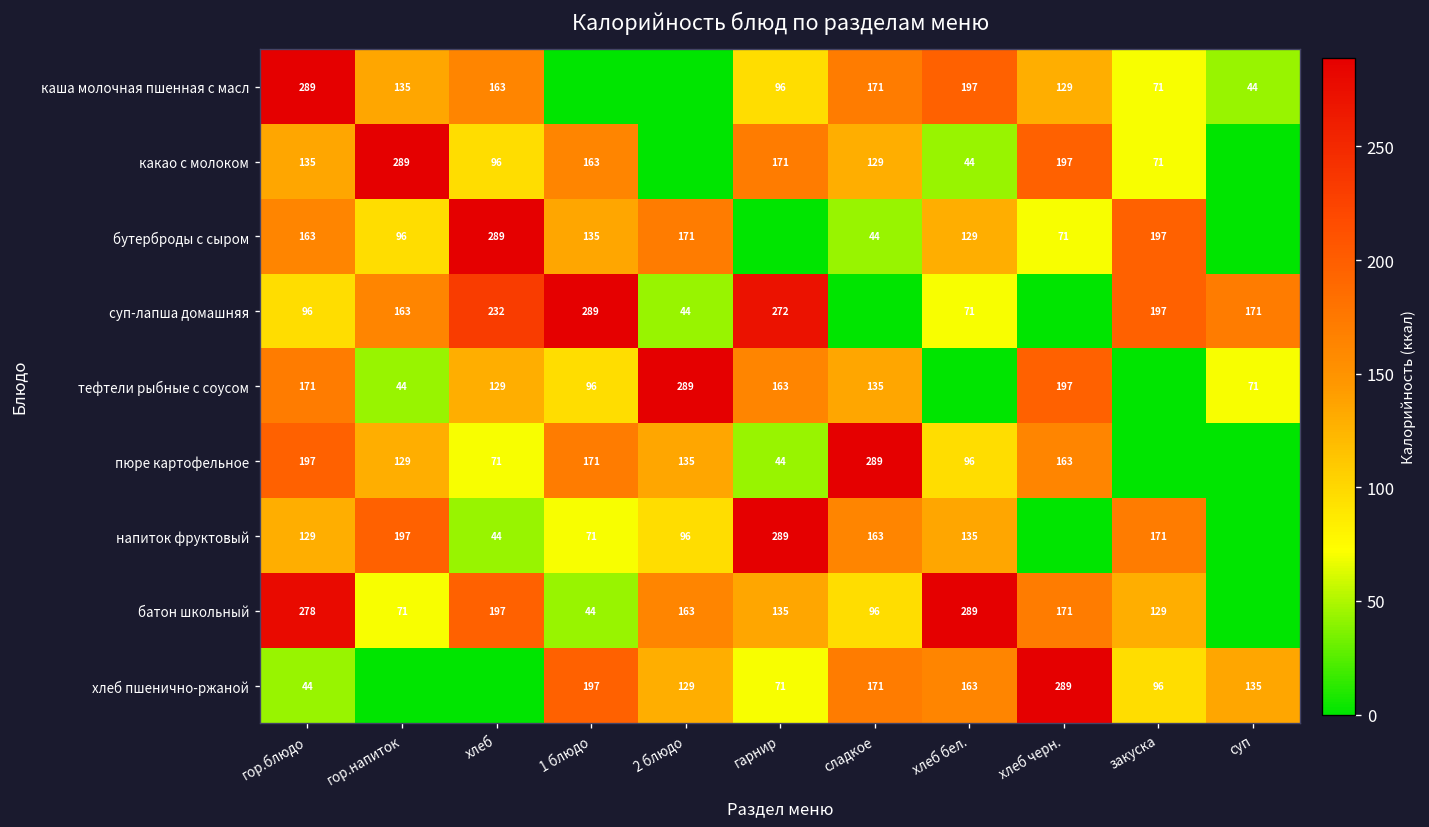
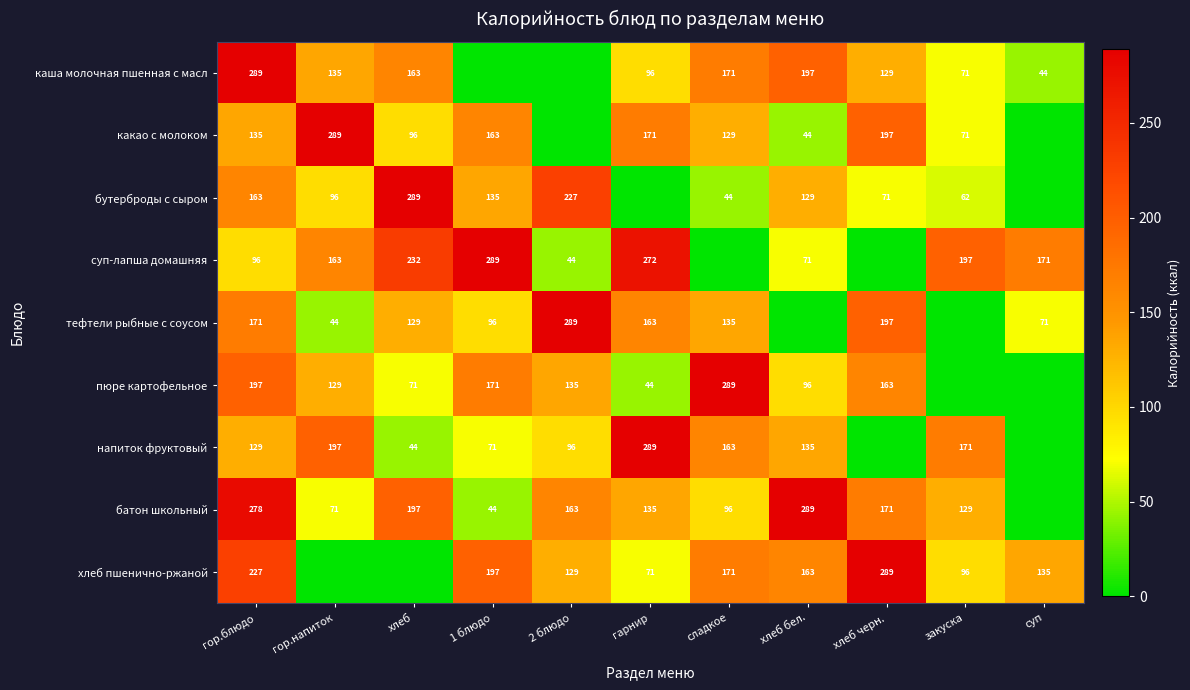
бутерброды с сыром, 2 блюдо: 171 -> 227
бутерброды с сыром, закуска: 197 -> 62
хлеб пшенично-ржаной, гор.блюдо: 44 -> 227
